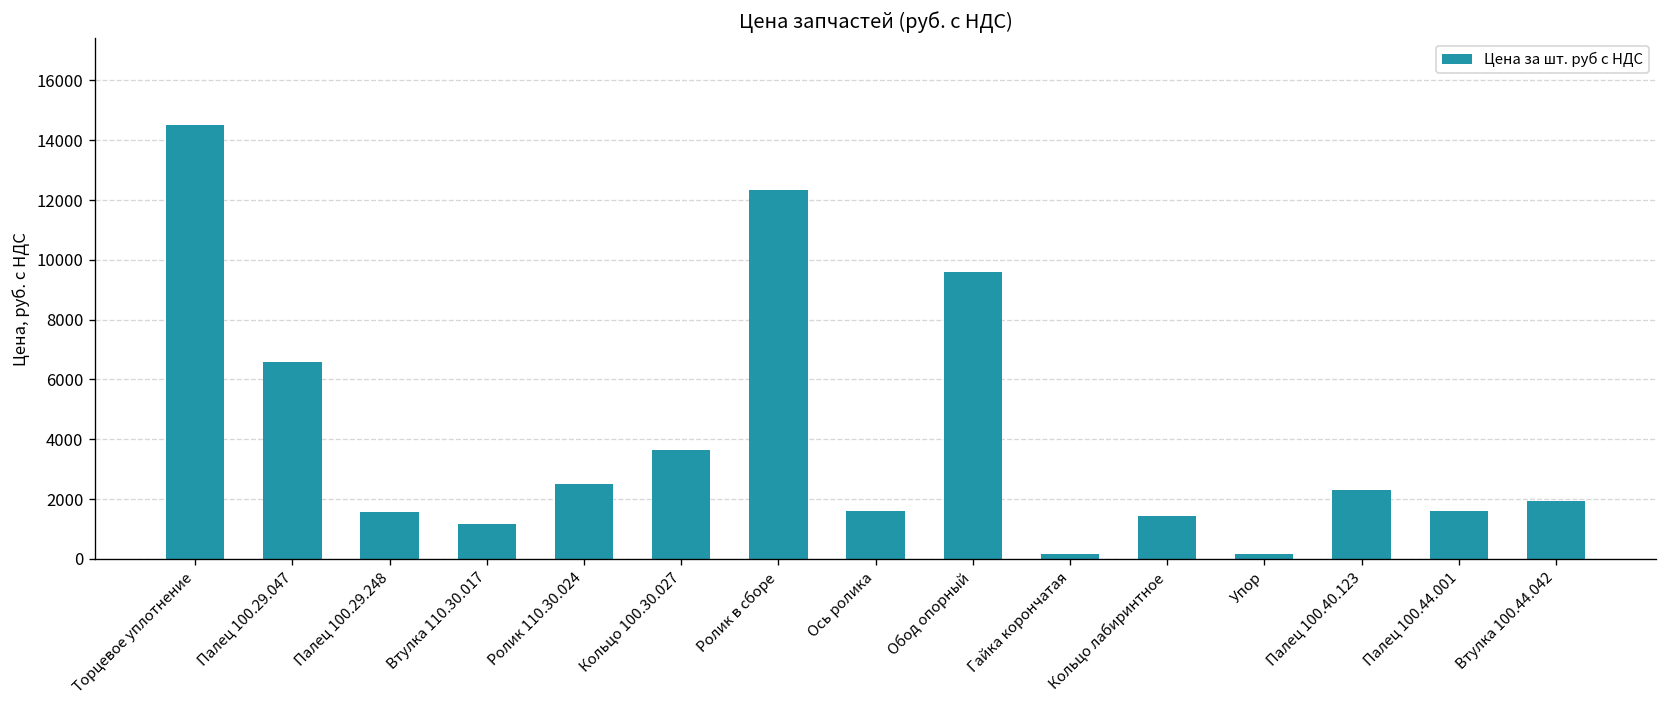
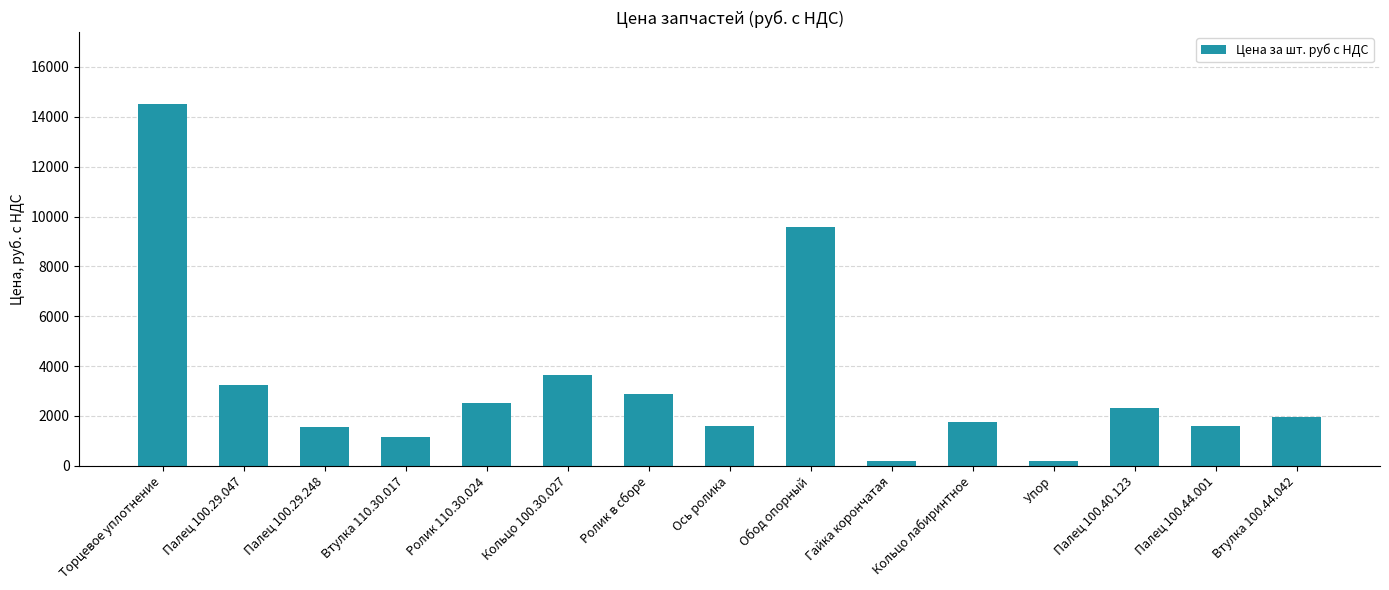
Палец 100.29.047: 6600 -> 3200
Ролик в сборе: 12300 -> 2900
Кольцо лабиринтное: 1400 -> 1800
